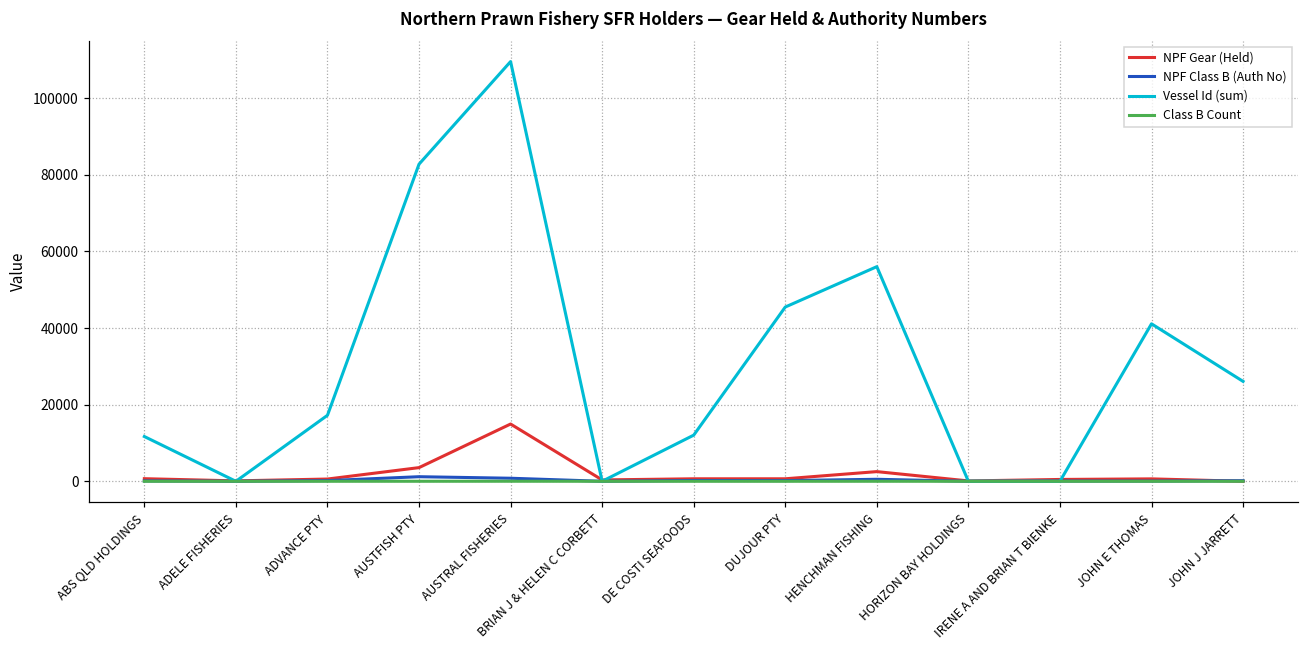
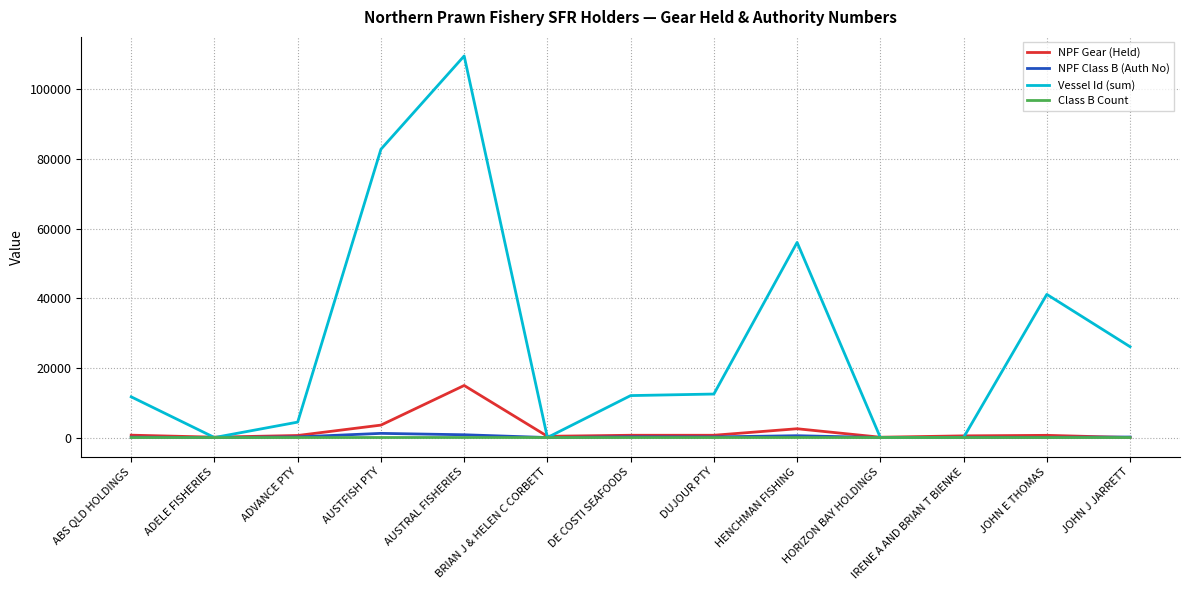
Vessel Id (sum), ADVANCE PTY: 17000 -> 4000
Vessel Id (sum), DUJOUR PTY: 45000 -> 12000
